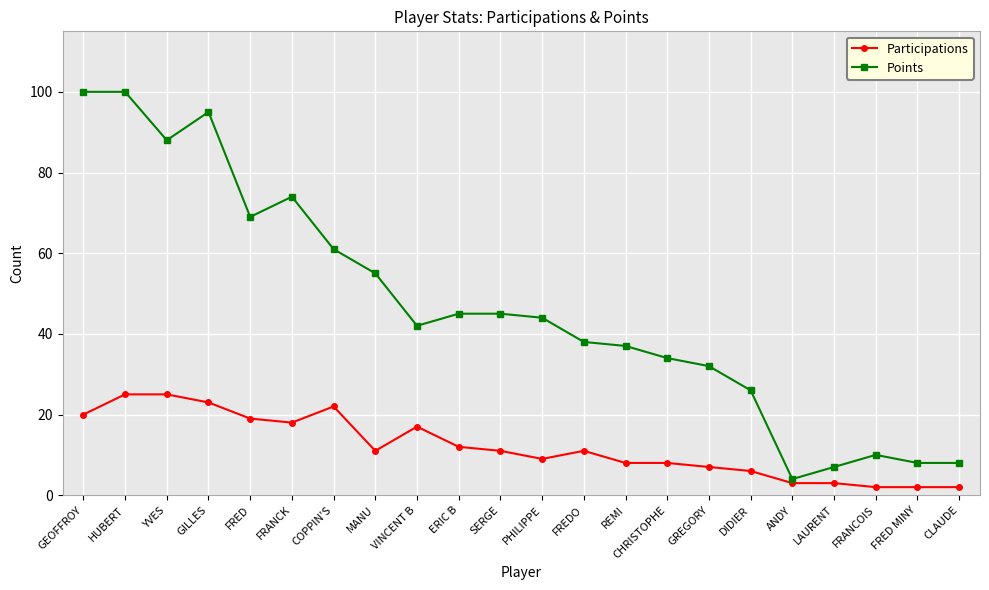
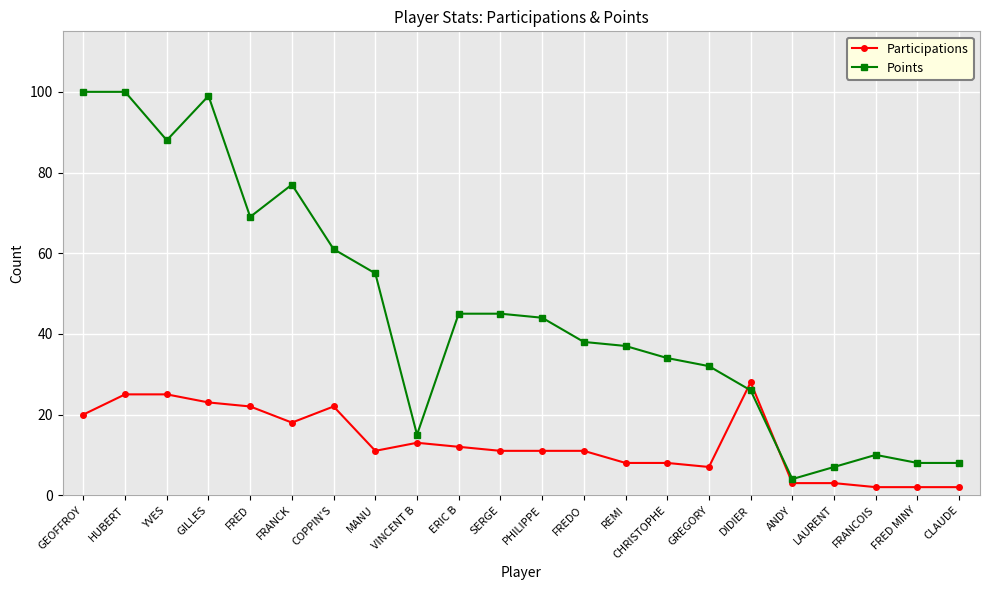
Points, GILLES: 95 -> 99
Participations, FRED: 19 -> 22
Points, FRANCK: 74 -> 77
Participations, VINCENT B: 17 -> 13
Points, VINCENT B: 42 -> 15
Participations, PHILIPPE: 9 -> 11
Participations, DIDIER: 6 -> 28
